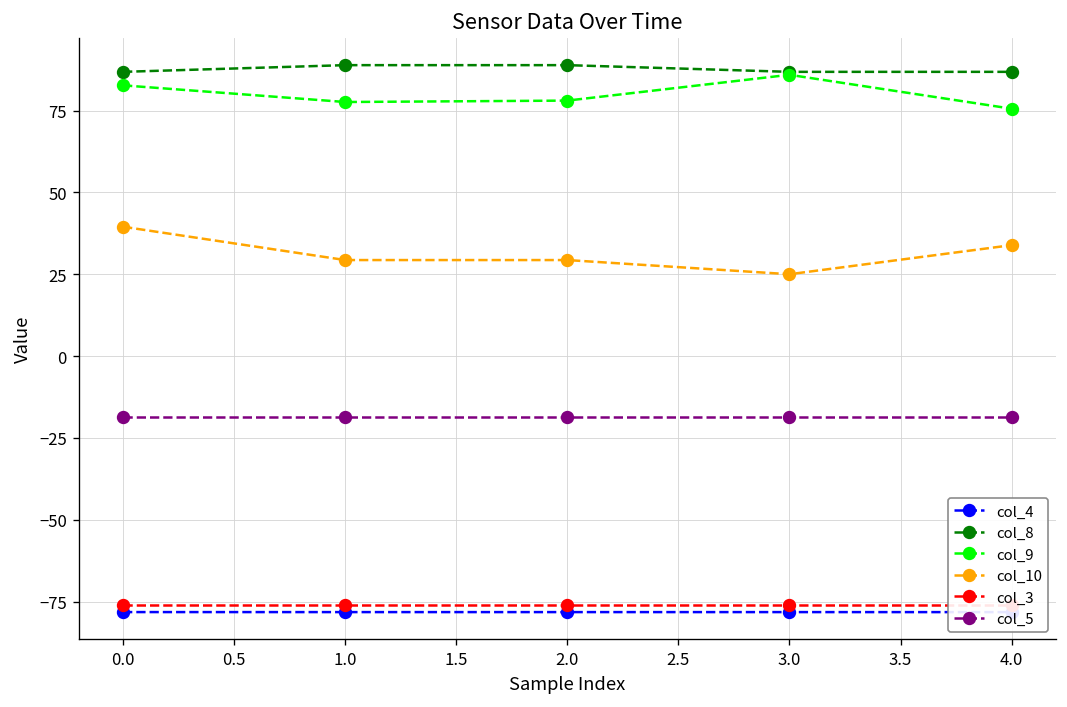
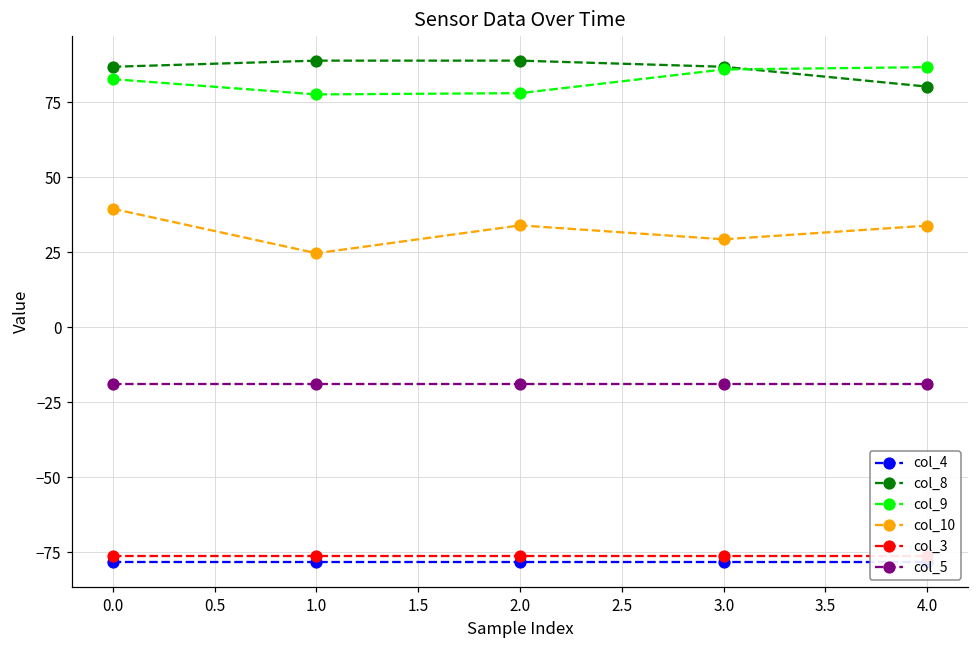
col_10, 1.0: 29 -> 25
col_10, 2.0: 29 -> 34
col_10, 3.0: 25 -> 29
col_8, 4.0: 87 -> 80
col_9, 4.0: 76 -> 87
